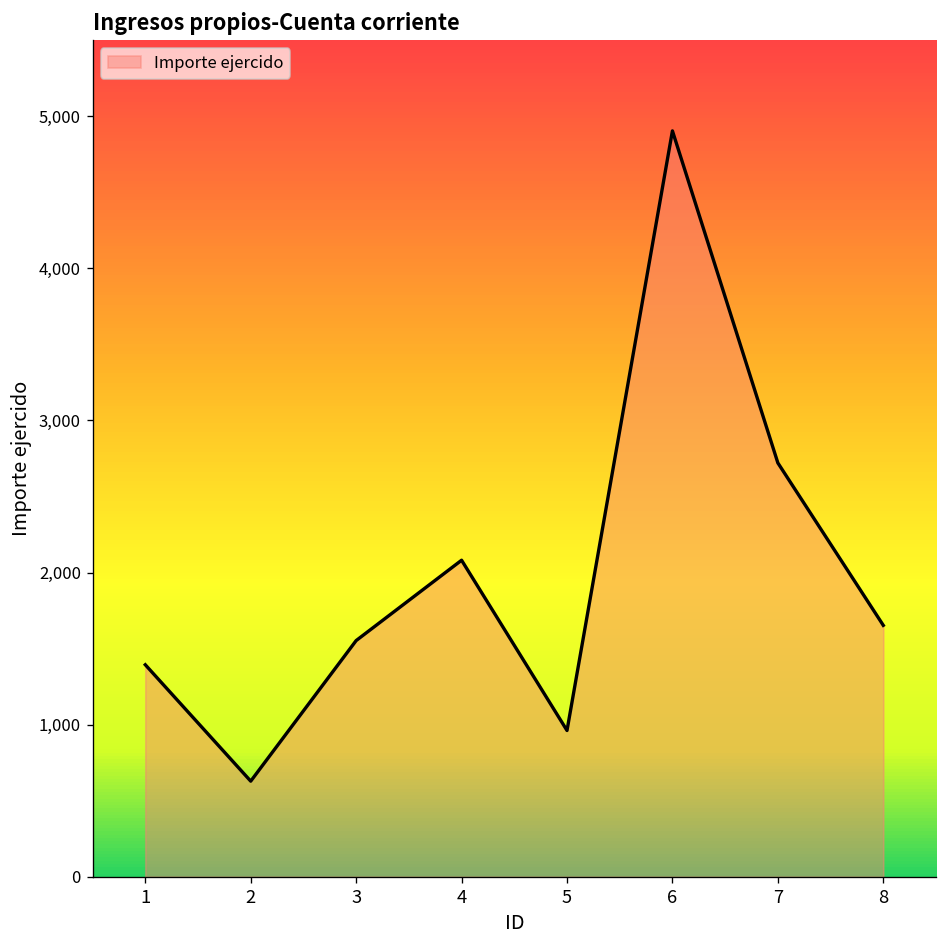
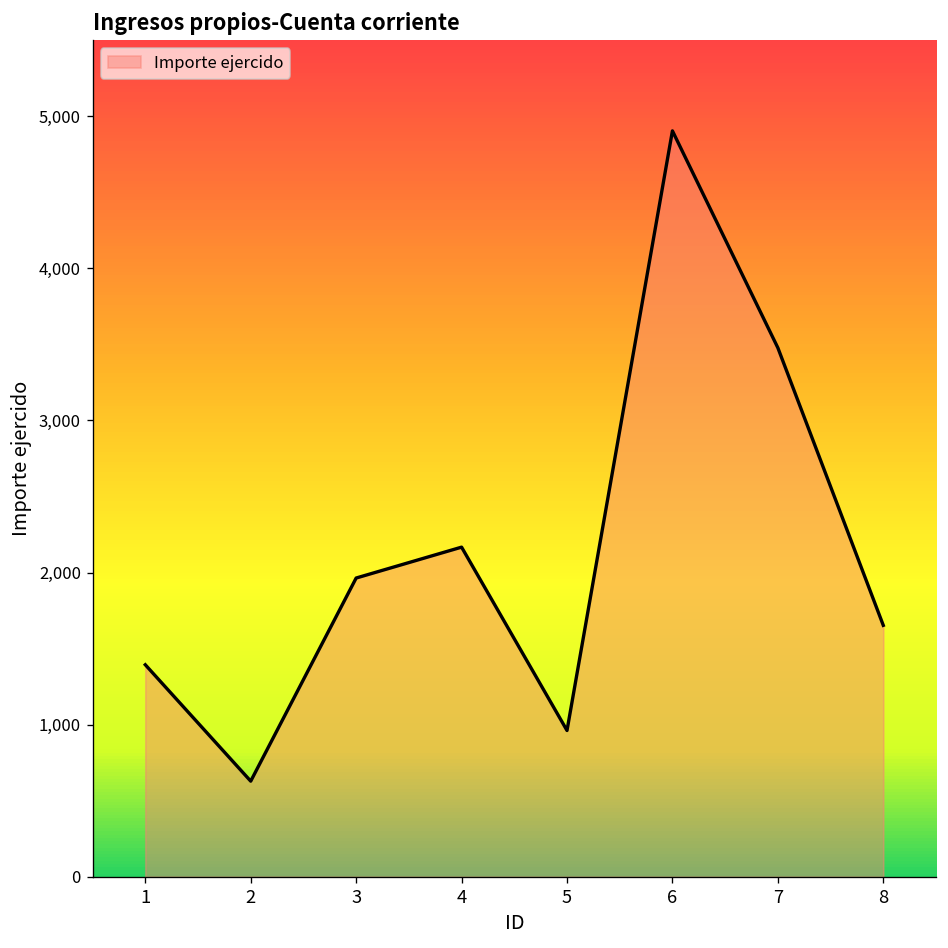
3: 1,550 -> 1,960
4: 2,080 -> 2,170
7: 2,720 -> 3,480
